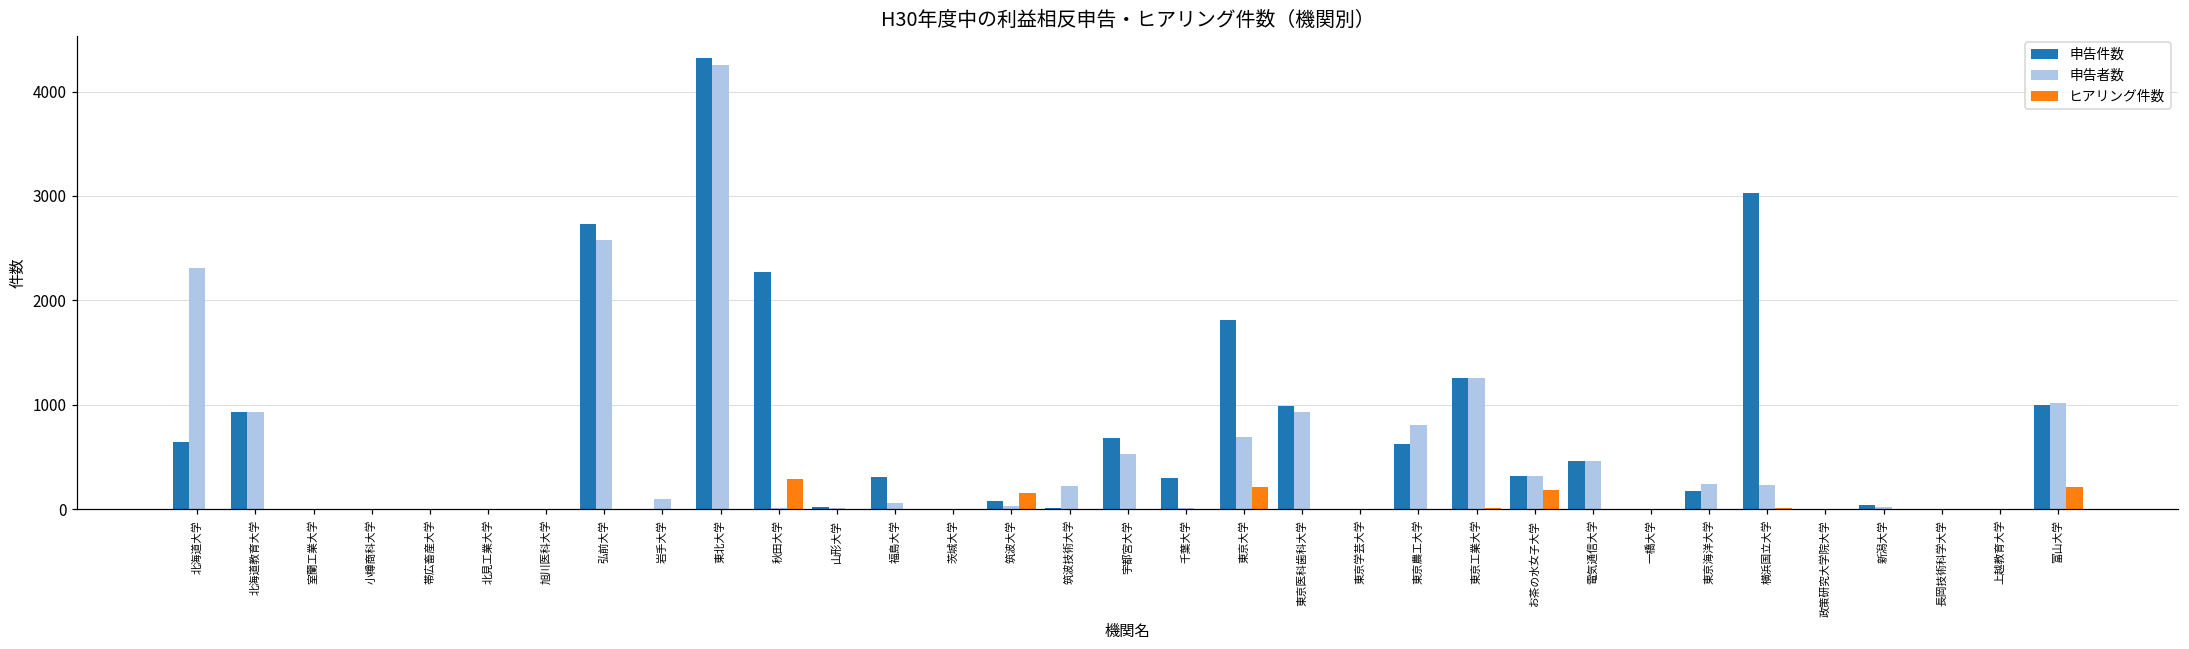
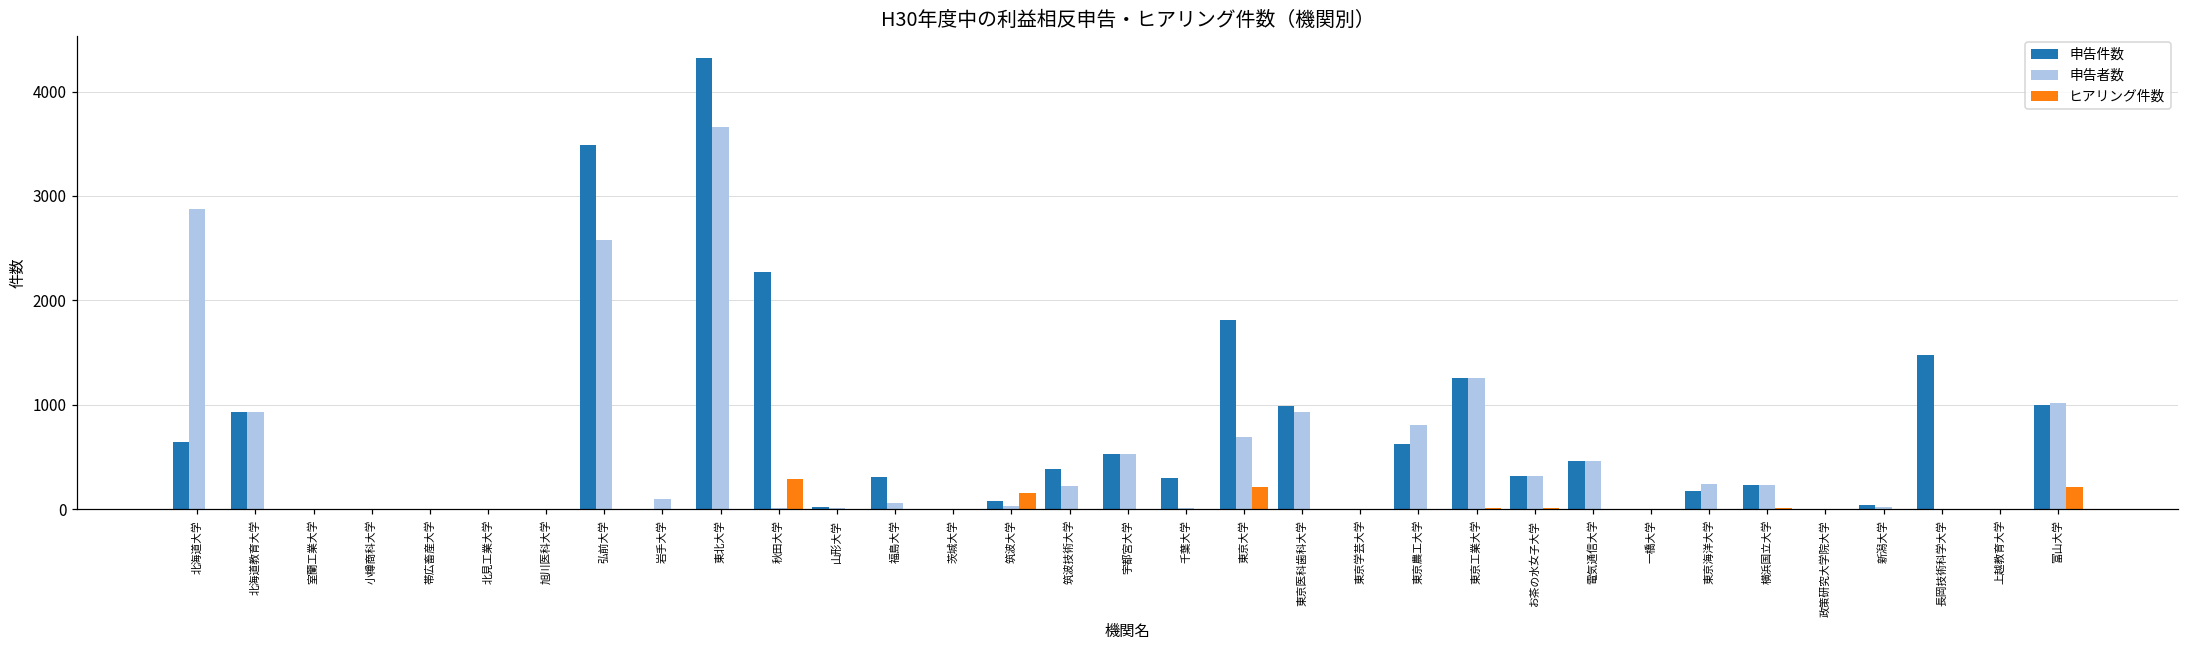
申告者数, 北海道大学: 2300 -> 2900
申告件数, 弘前大学: 2700 -> 3500
申告者数, 東北大学: 4300 -> 3700
申告件数, 筑波技術大学: 0 -> 400
申告件数, 宇都宮大学: 700 -> 500
ヒアリング件数, お茶の水女子大学: 200 -> 0
申告件数, 横浜国立大学: 3000 -> 200
申告件数, 長岡技術科学大学: 0 -> 1500
